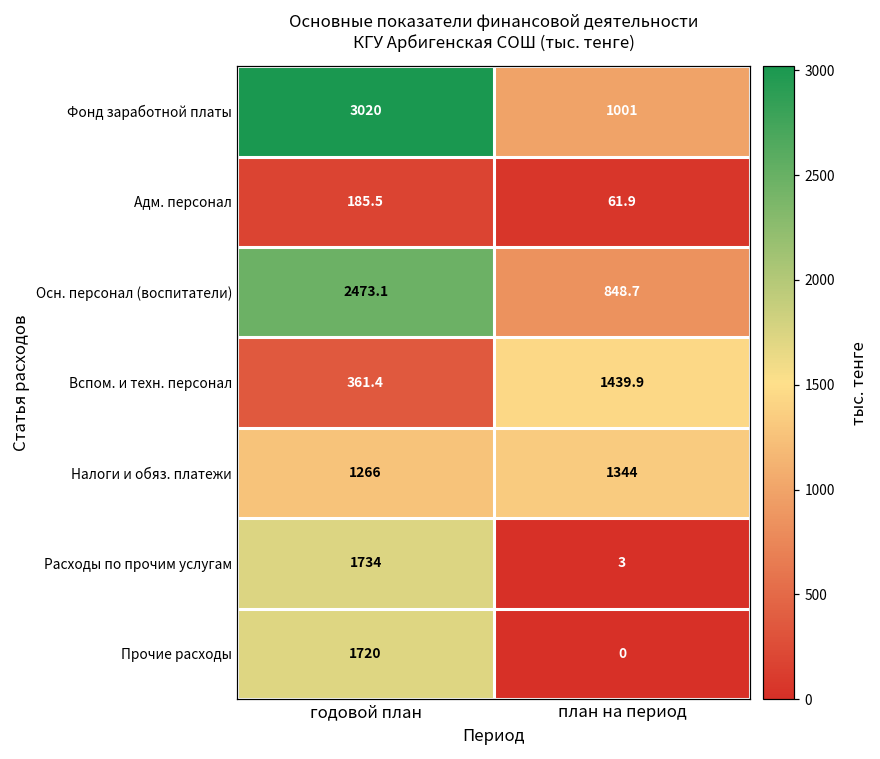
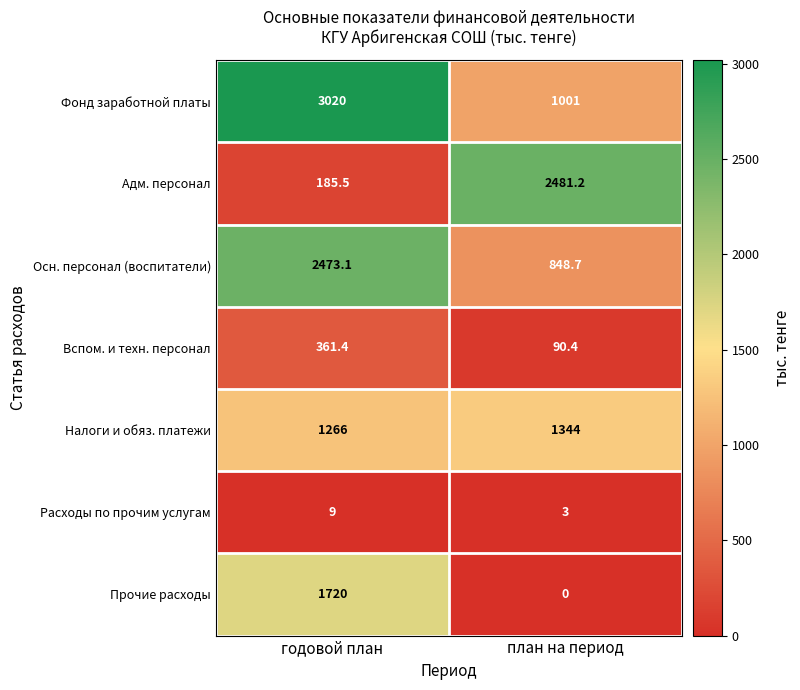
Адм. персонал, план на период: 61.9 -> 2481.2
Вспом. и техн. персонал, план на период: 1439.9 -> 90.4
Расходы по прочим услугам, годовой план: 1734 -> 9
